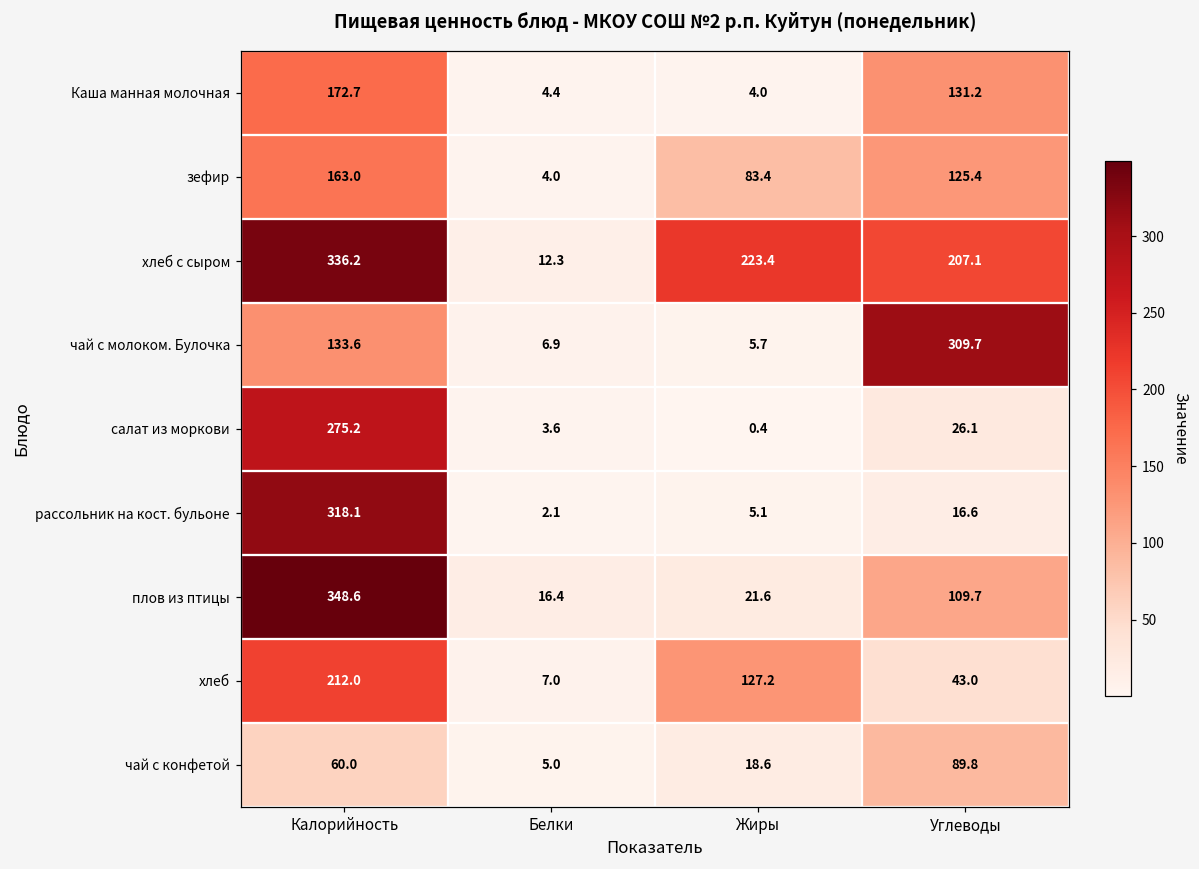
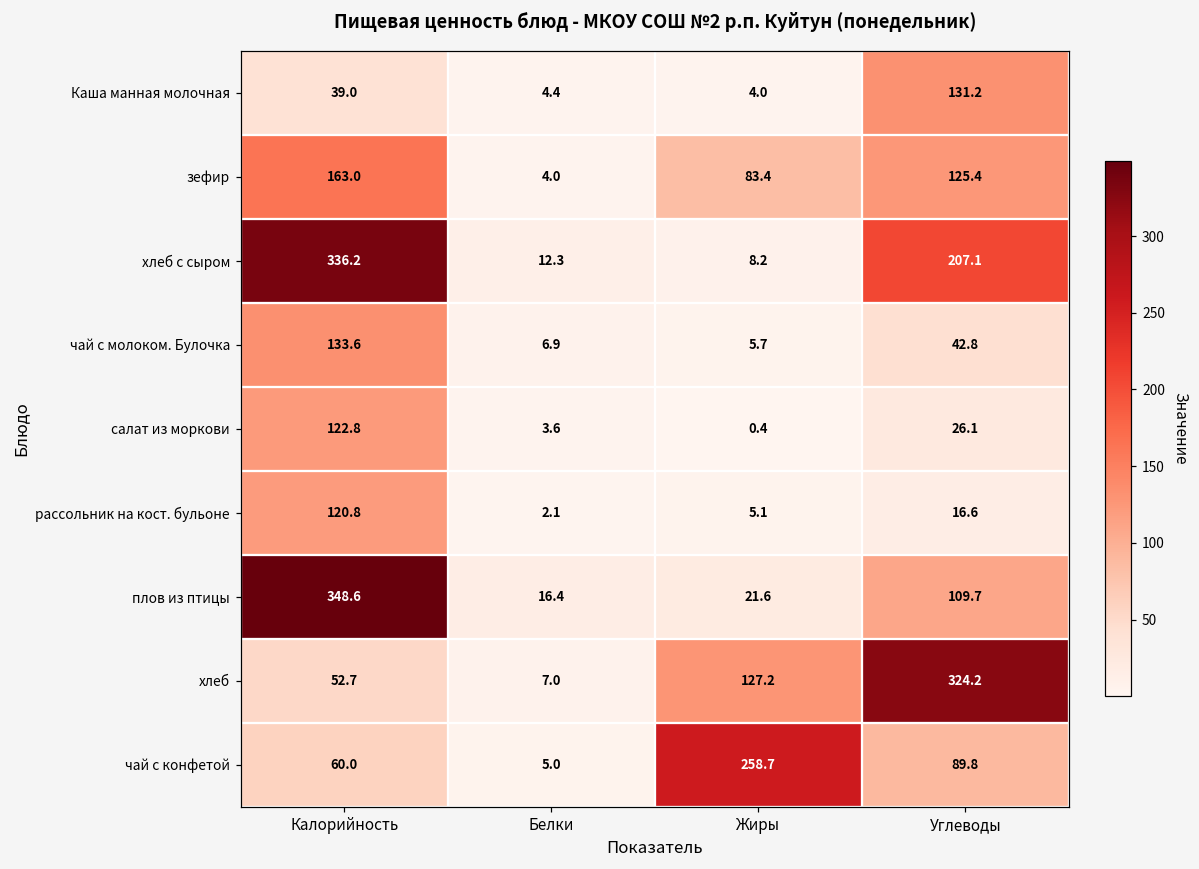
Каша манная молочная, Калорийность: 172.7 -> 39.0
хлеб с сыром, Жиры: 223.4 -> 8.2
чай с молоком. Булочка, Углеводы: 309.7 -> 42.8
салат из моркови, Калорийность: 275.2 -> 122.8
рассольник на кост. бульоне, Калорийность: 318.1 -> 120.8
хлеб, Калорийность: 212.0 -> 52.7
хлеб, Углеводы: 43.0 -> 324.2
чай с конфетой, Жиры: 18.6 -> 258.7
